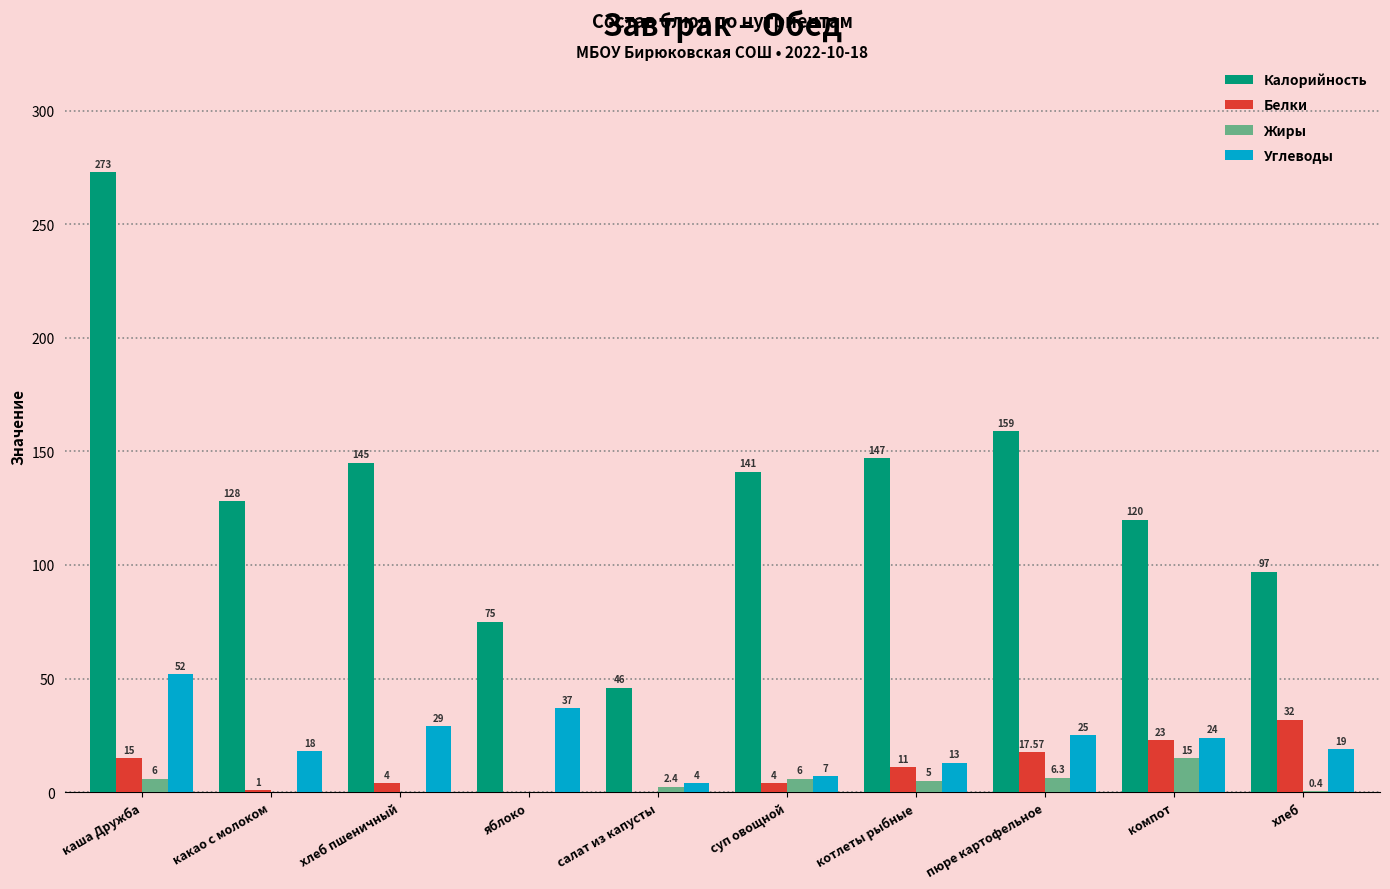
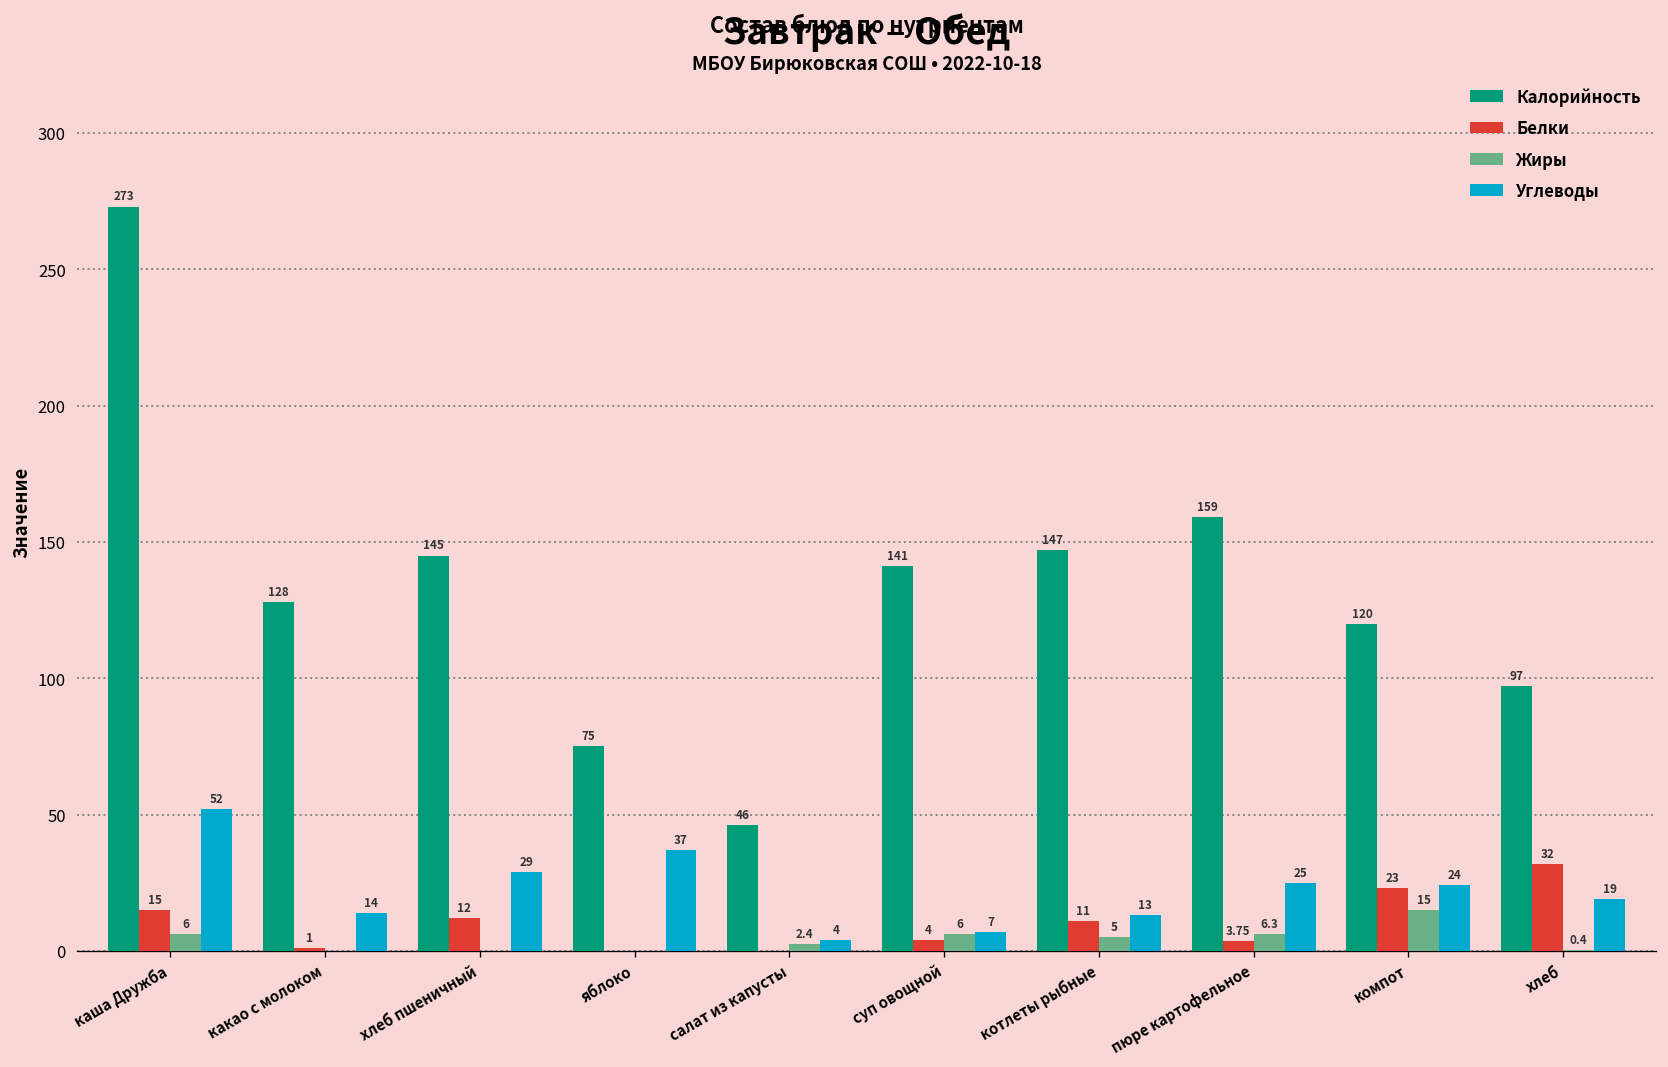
Углеводы, какао с молоком: 18 -> 14
Белки, хлеб пшеничный: 4 -> 12
Белки, пюре картофельное: 17.57 -> 3.75
